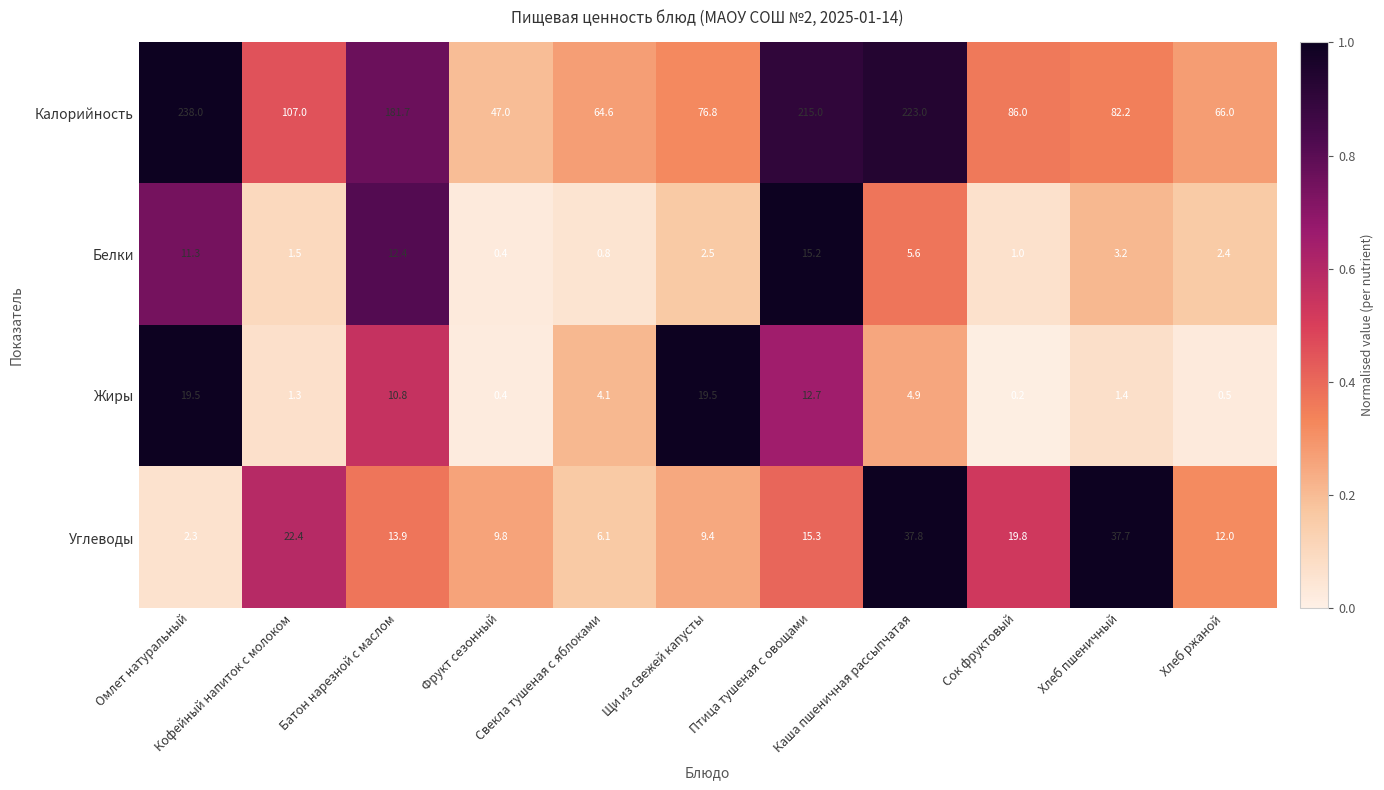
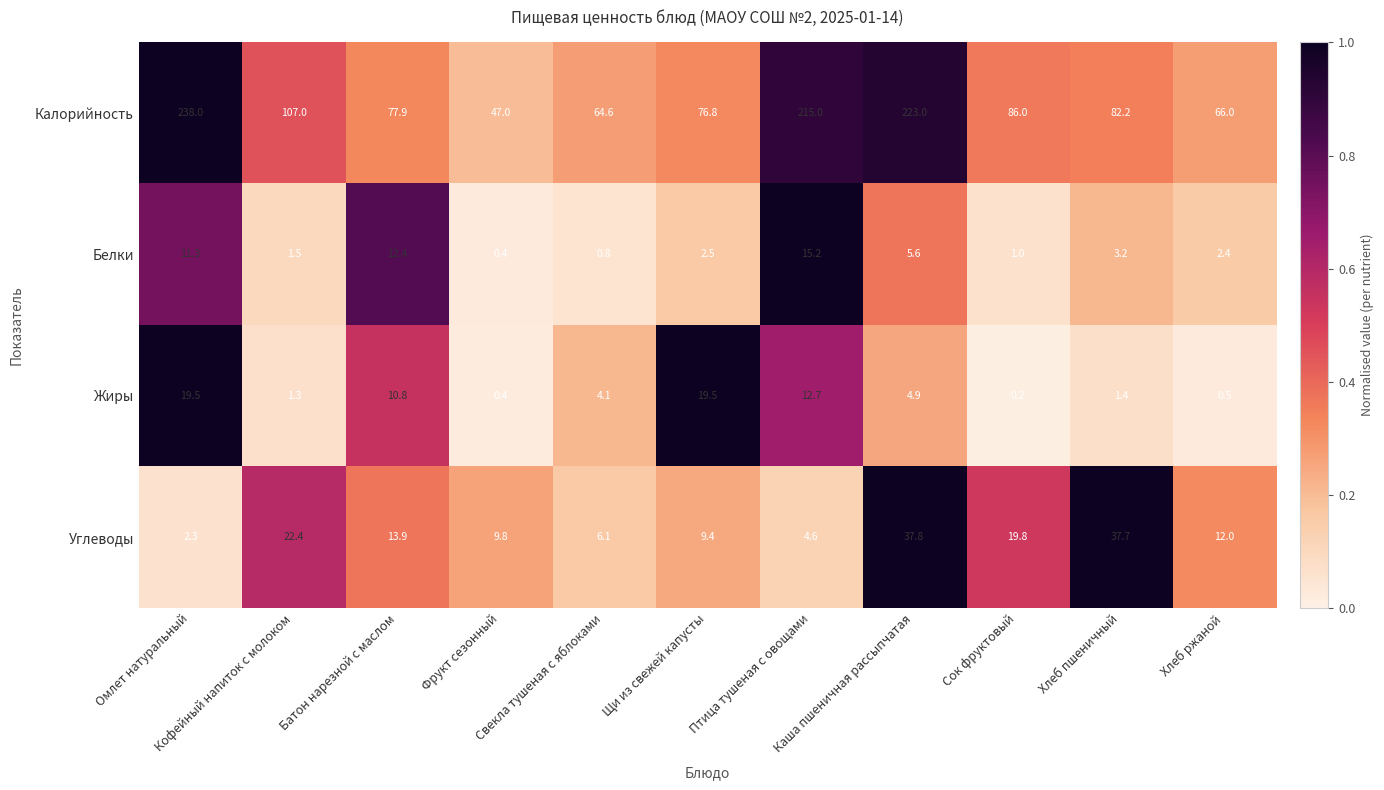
Калорийность, Батон нарезной с маслом: 181.7 -> 77.9
Углеводы, Птица тушеная с овощами: 15.3 -> 4.6
